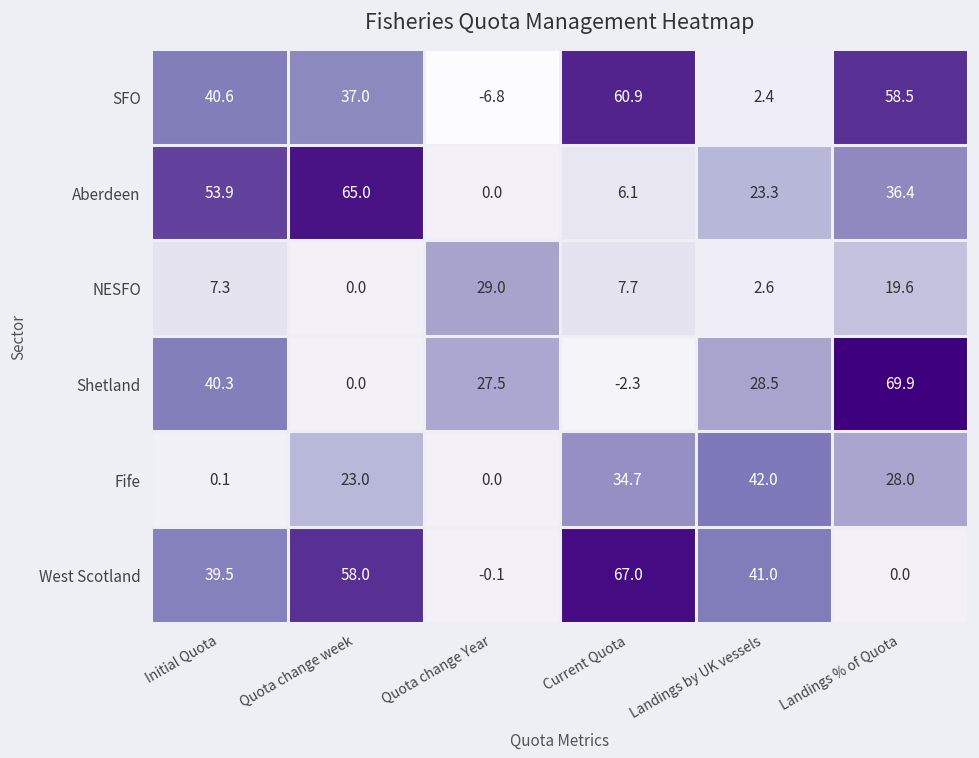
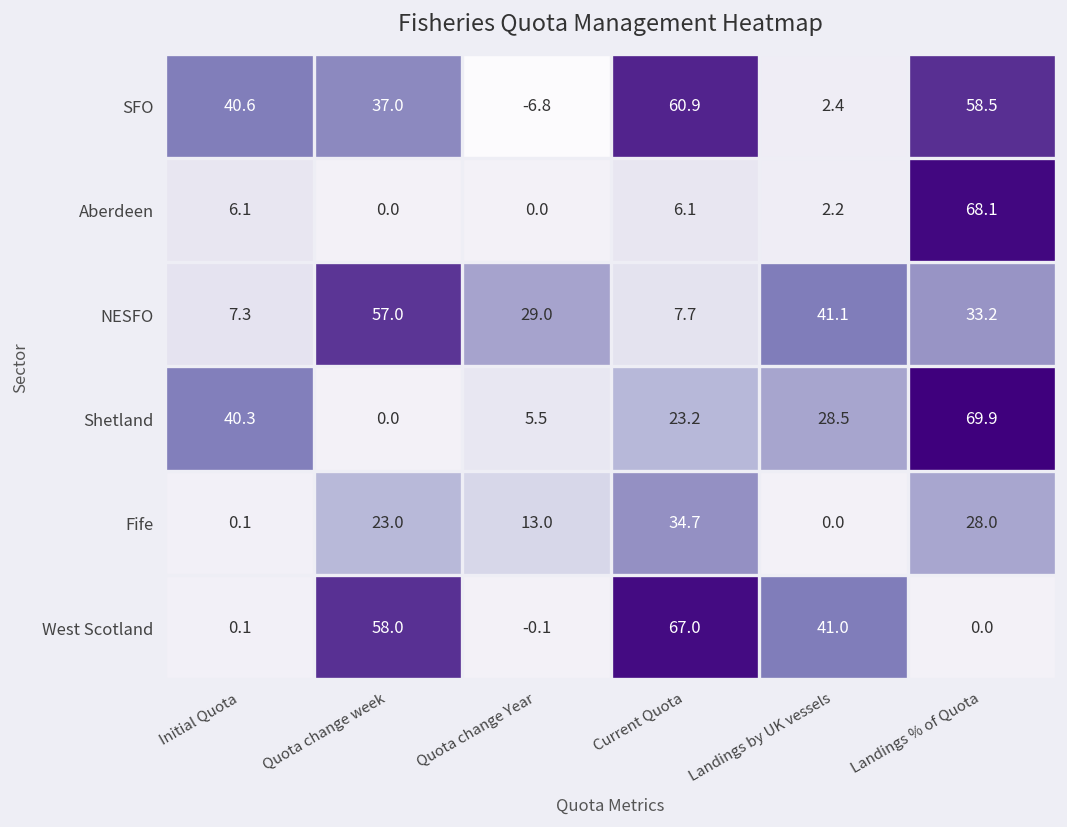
Aberdeen, Initial Quota: 53.9 -> 6.1
Aberdeen, Quota change week: 65.0 -> 0.0
Aberdeen, Landings by UK vessels: 23.3 -> 2.2
Aberdeen, Landings % of Quota: 36.4 -> 68.1
NESFO, Quota change week: 0.0 -> 57.0
NESFO, Landings by UK vessels: 2.6 -> 41.1
NESFO, Landings % of Quota: 19.6 -> 33.2
Shetland, Quota change Year: 27.5 -> 5.5
Shetland, Current Quota: -2.3 -> 23.2
Fife, Quota change Year: 0.0 -> 13.0
Fife, Landings by UK vessels: 42.0 -> 0.0
West Scotland, Initial Quota: 39.5 -> 0.1
